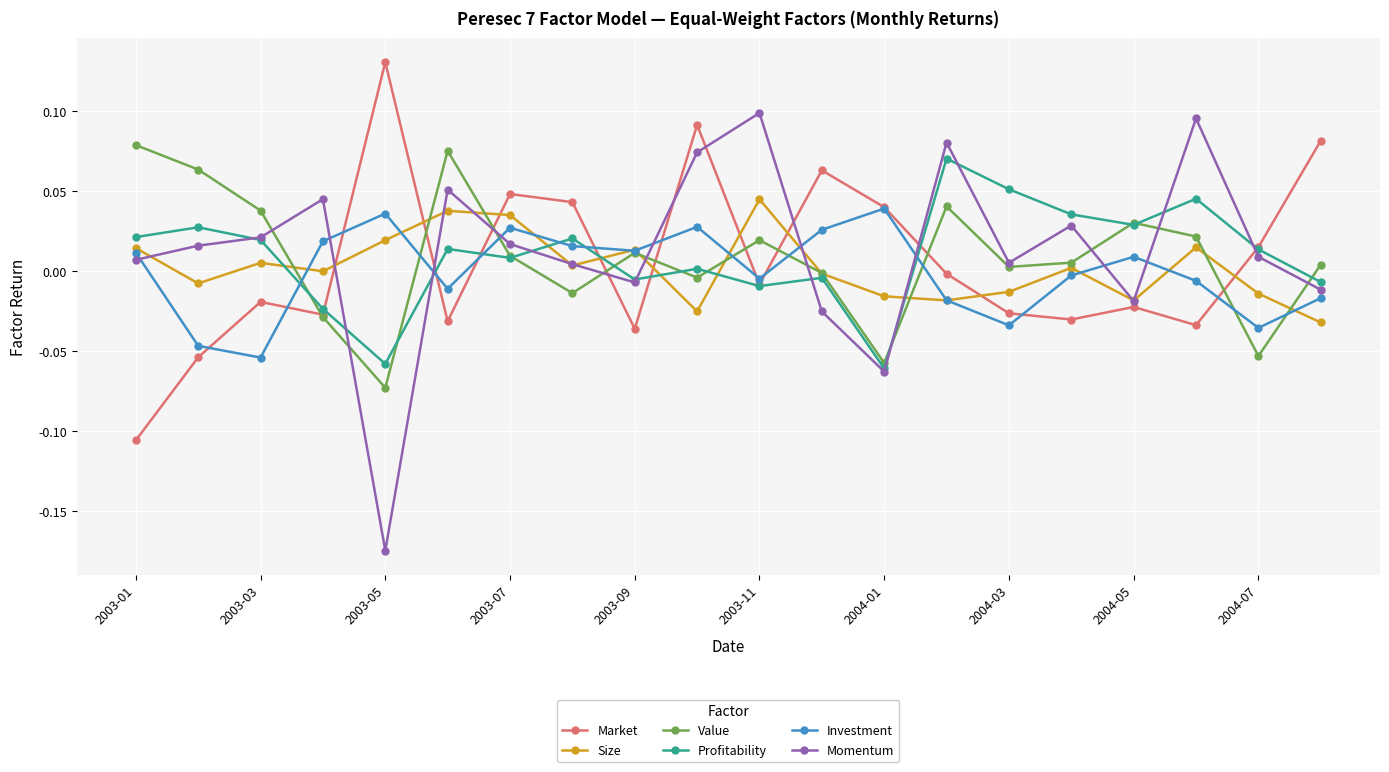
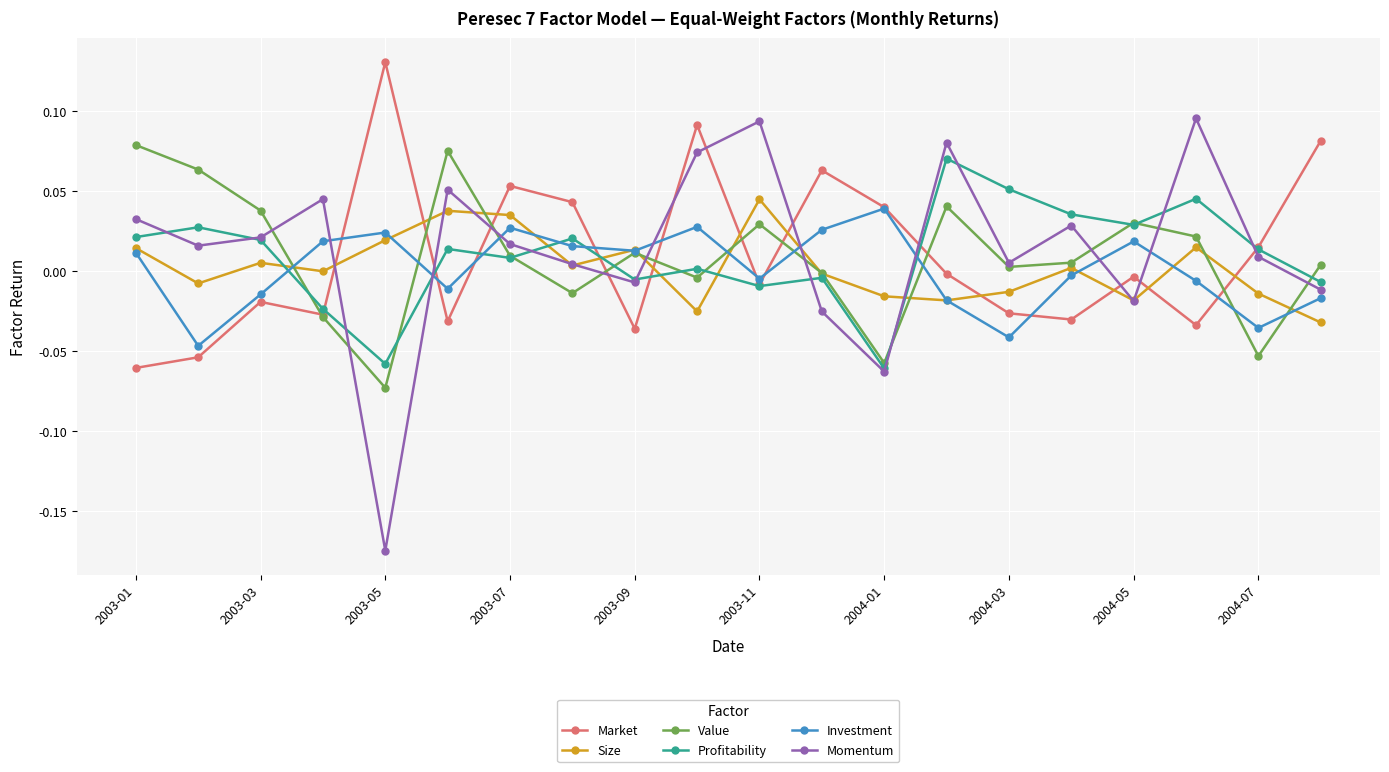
Market, 2003-01: -0.106 -> -0.060
Momentum, 2003-01: 0.007 -> 0.032
Investment, 2003-03: -0.054 -> -0.015
Investment, 2003-05: 0.036 -> 0.024
Market, 2003-07: 0.048 -> 0.053
Value, 2003-11: 0.019 -> 0.029
Momentum, 2003-11: 0.099 -> 0.093
Investment, 2004-03: -0.034 -> -0.041
Market, 2004-05: -0.022 -> -0.004
Investment, 2004-05: 0.009 -> 0.019
